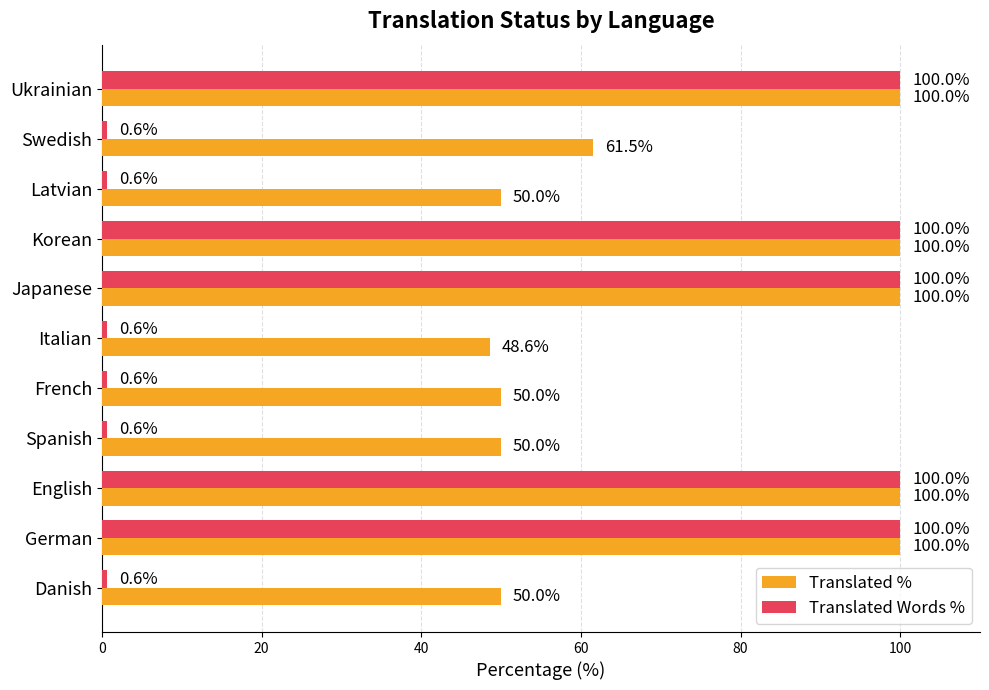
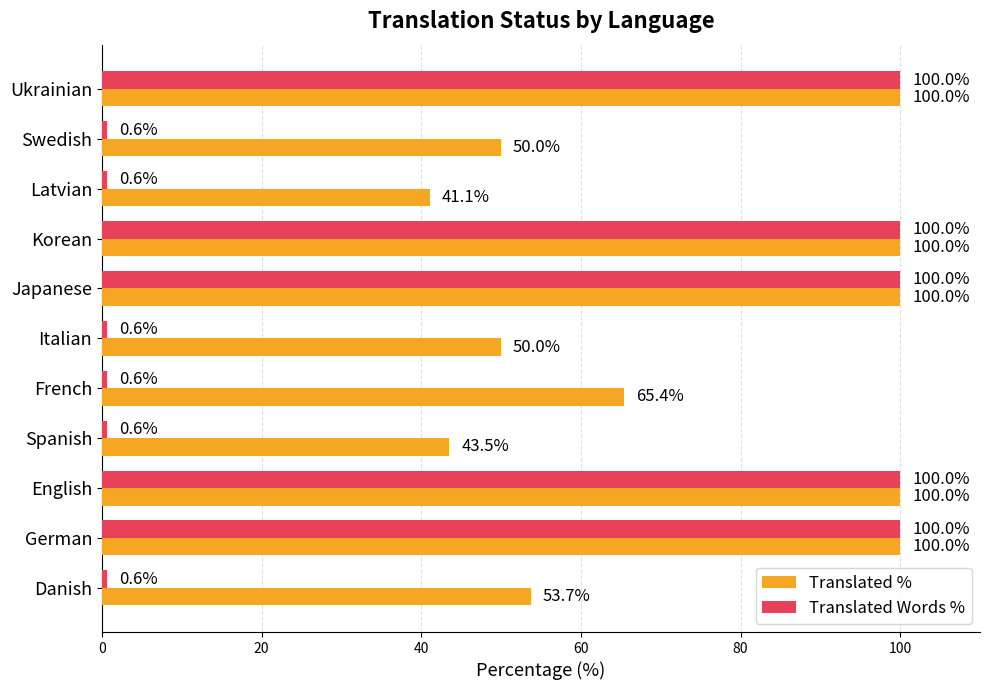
Translated %, Swedish: 61.5% -> 50.0%
Translated %, Latvian: 50.0% -> 41.1%
Translated %, Italian: 48.6% -> 50.0%
Translated %, French: 50.0% -> 65.4%
Translated %, Spanish: 50.0% -> 43.5%
Translated %, Danish: 50.0% -> 53.7%
